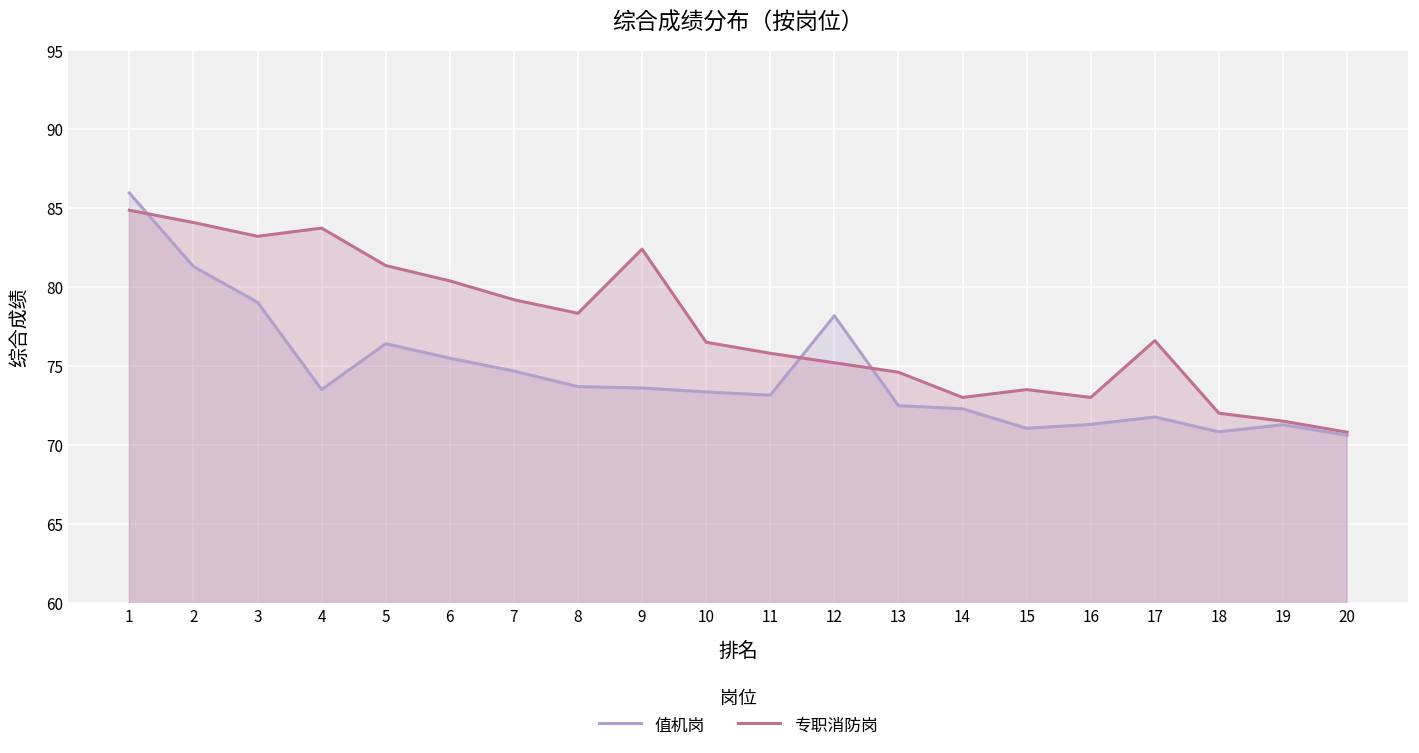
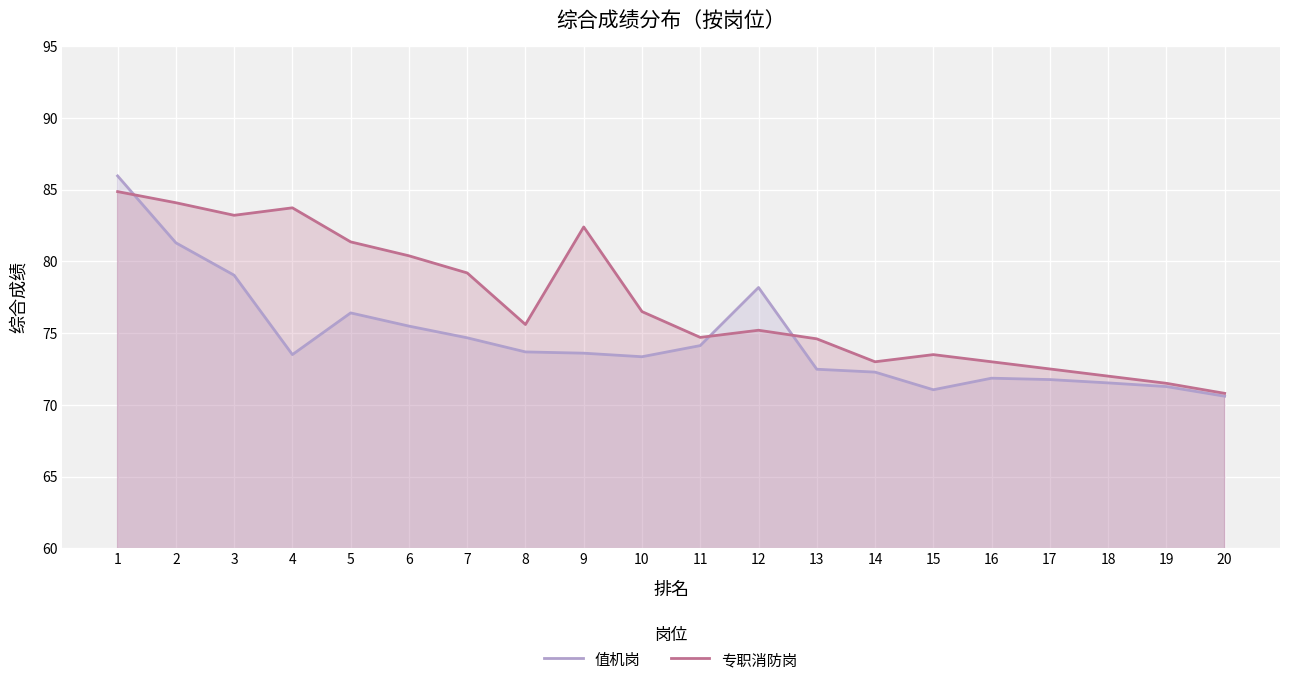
专职消防岗, 8: 78.3 -> 75.6
值机岗, 11: 73.1 -> 74.1
专职消防岗, 11: 75.8 -> 74.7
值机岗, 16: 71.3 -> 71.9
专职消防岗, 17: 76.6 -> 72.5
值机岗, 18: 70.8 -> 71.5
